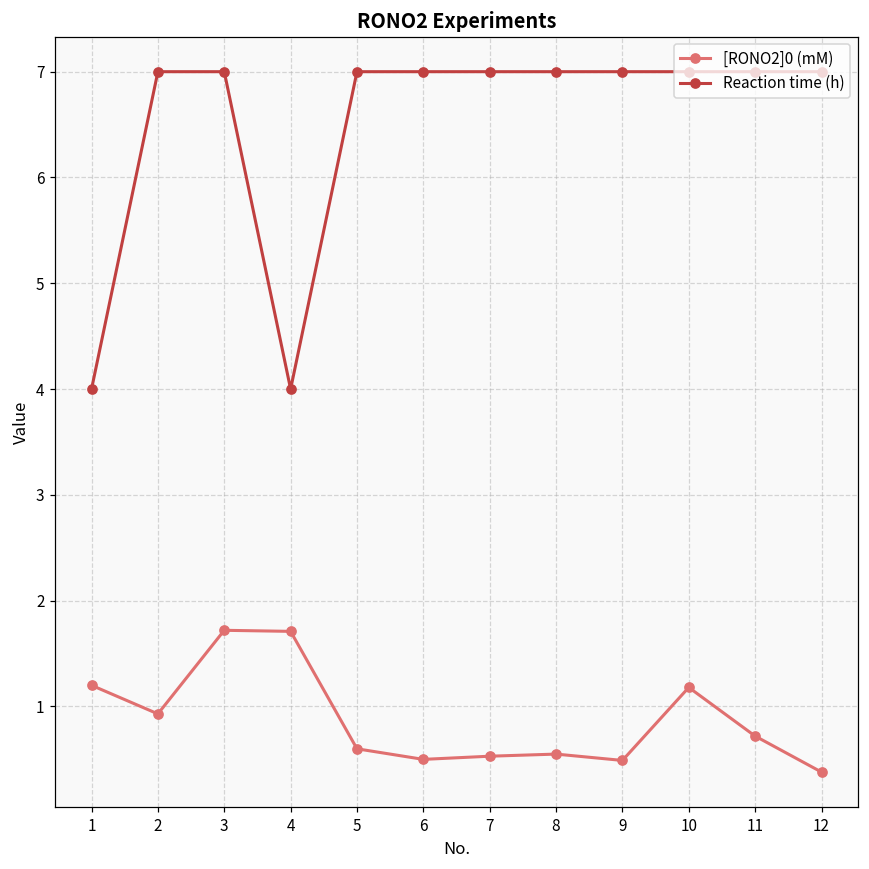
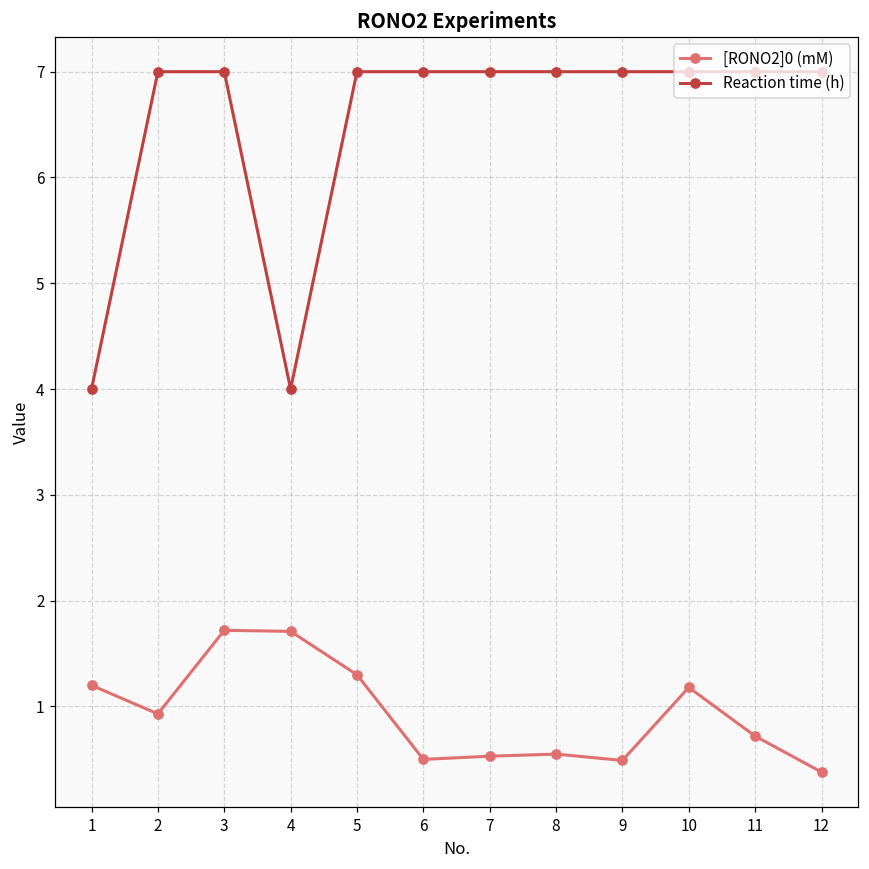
[RONO2]0 (mM), 5: 0.6 -> 1.3
